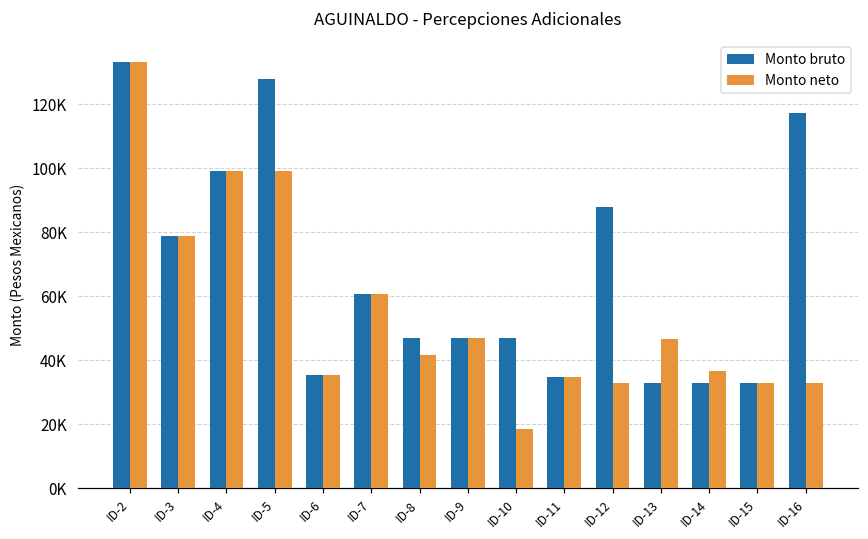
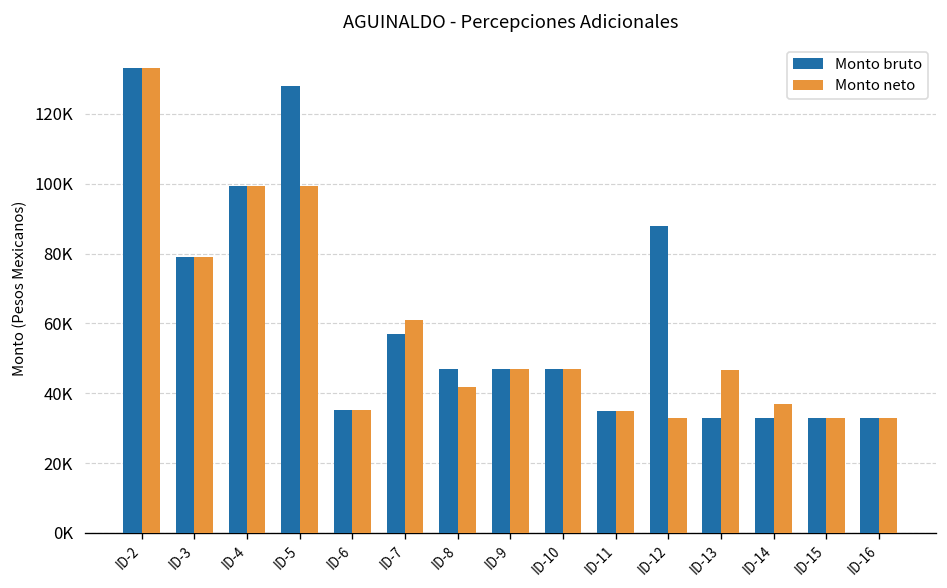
Monto bruto, ID-7: 61000 -> 57000
Monto neto, ID-10: 18000 -> 47000
Monto bruto, ID-16: 117000 -> 33000
